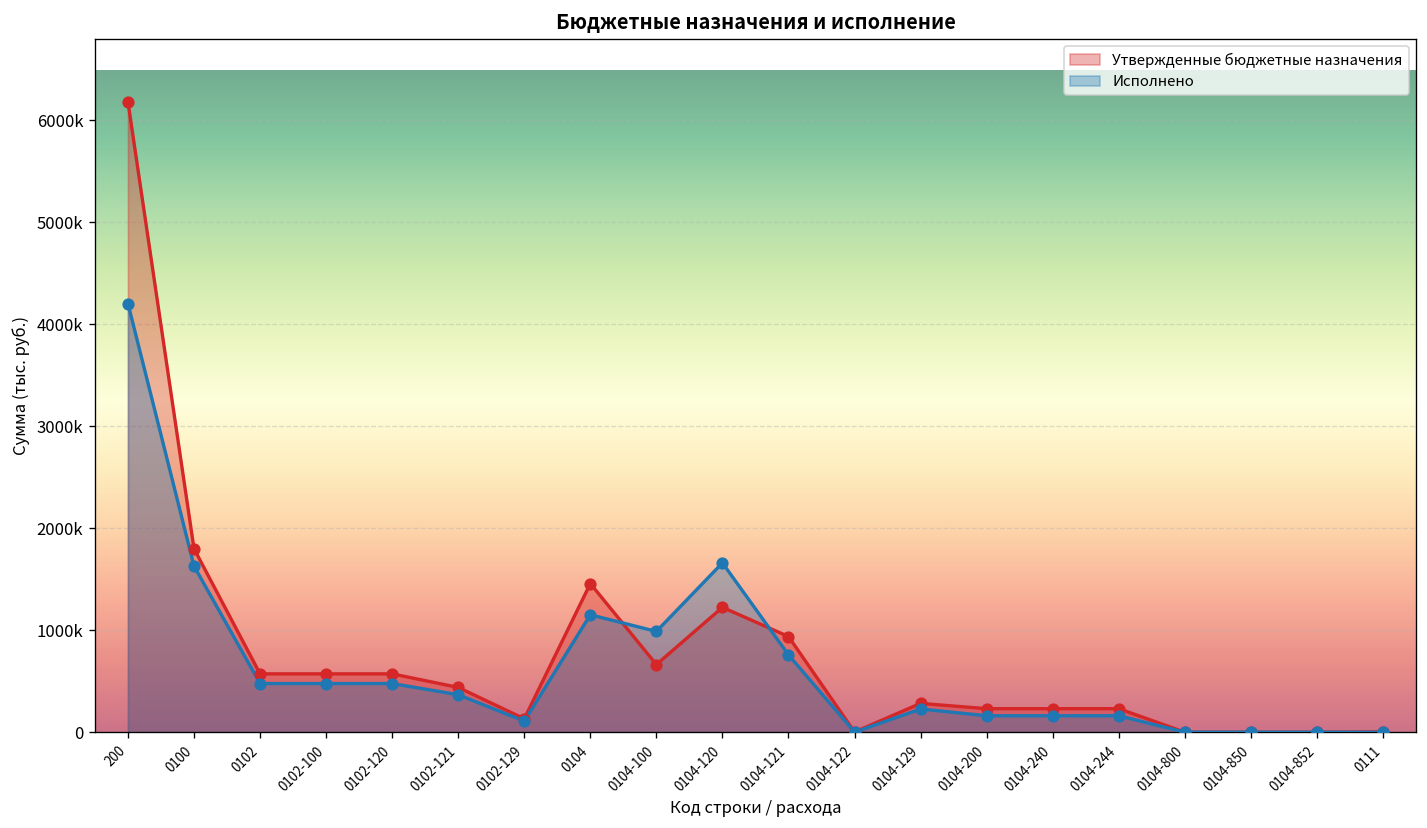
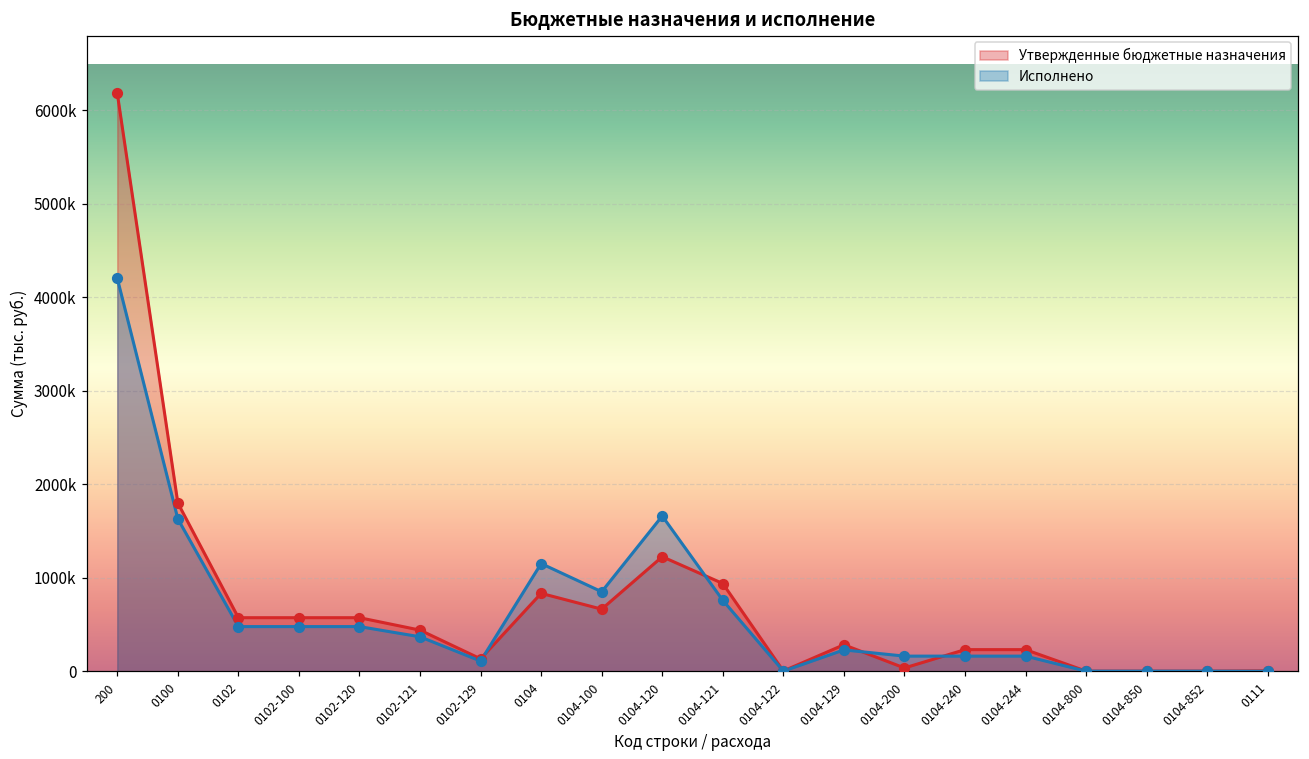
Утвержденные бюджетные назначения, 0104: 1500000 -> 800000
Исполнено, 0104-100: 1000000 -> 900000
Утвержденные бюджетные назначения, 0104-200: 200000 -> 0
